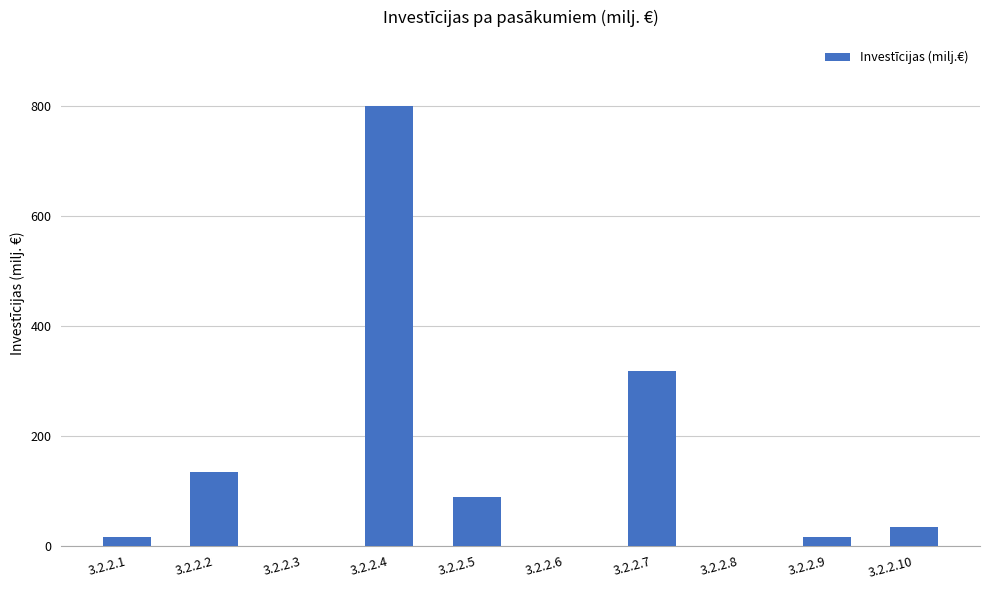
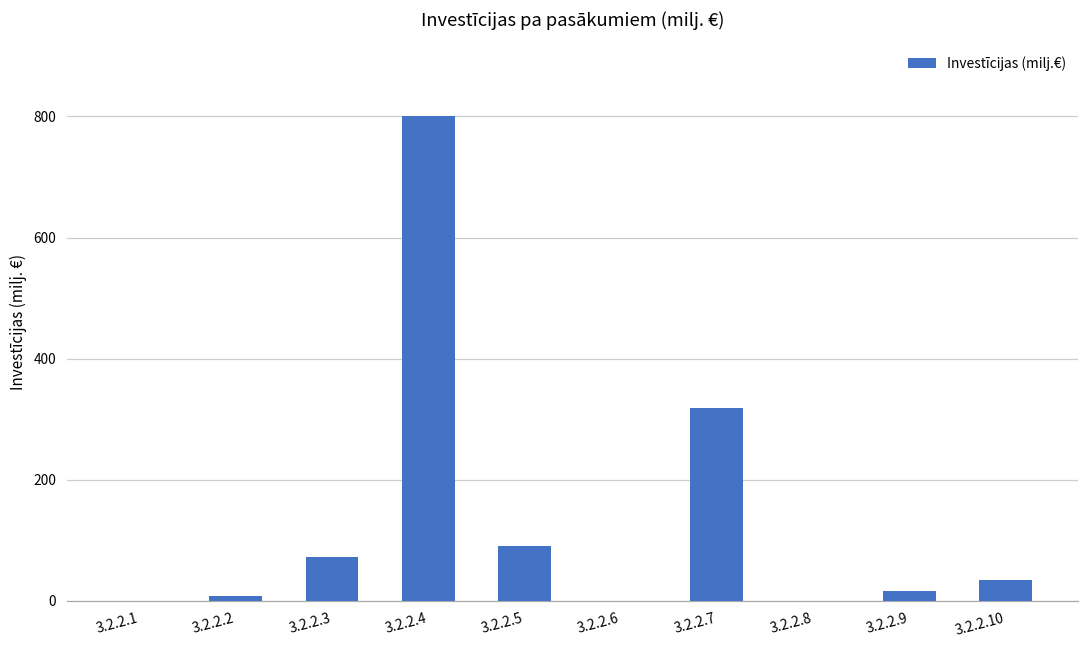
3.2.2.1: 20 -> 0
3.2.2.2: 130 -> 10
3.2.2.3: 0 -> 70
